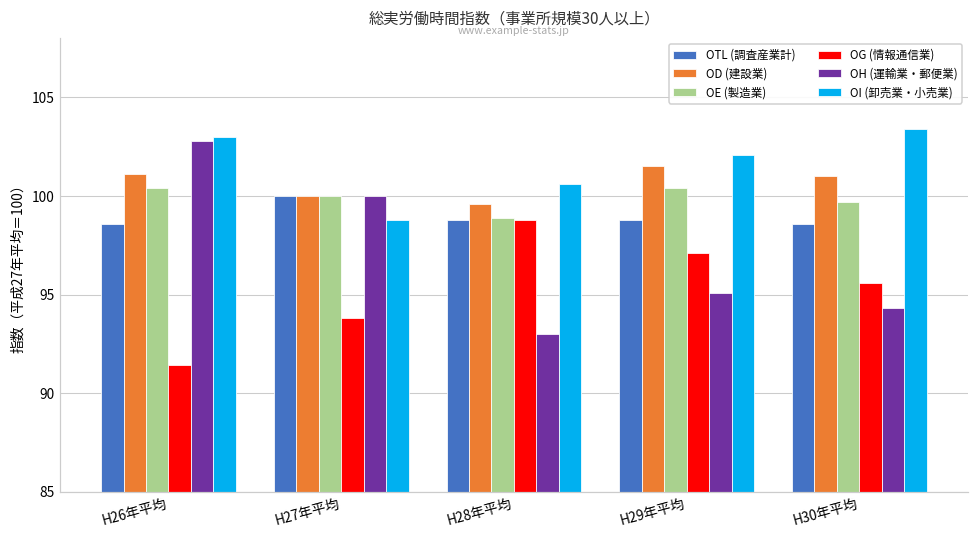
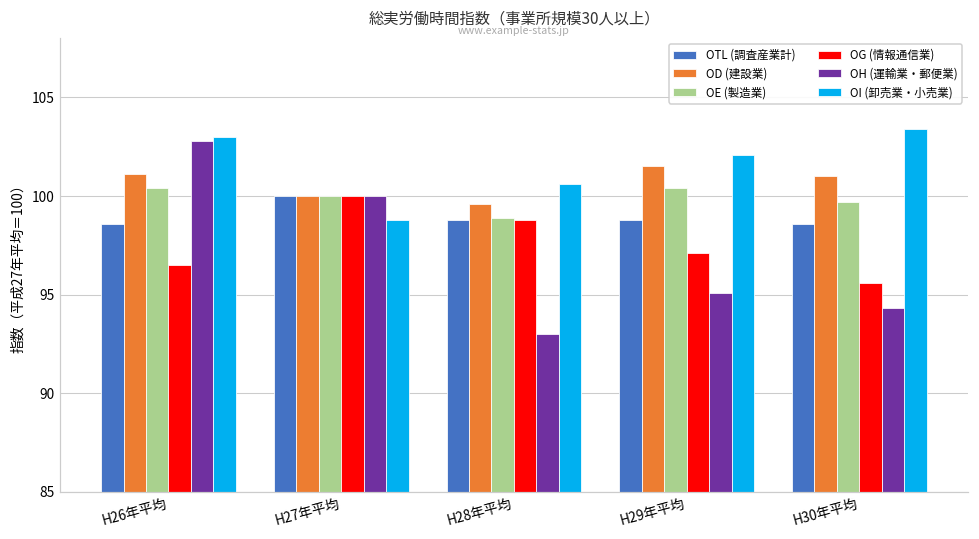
OG (情報通信業), H26年平均: 91.4 -> 96.5
OG (情報通信業), H27年平均: 93.8 -> 100.0
